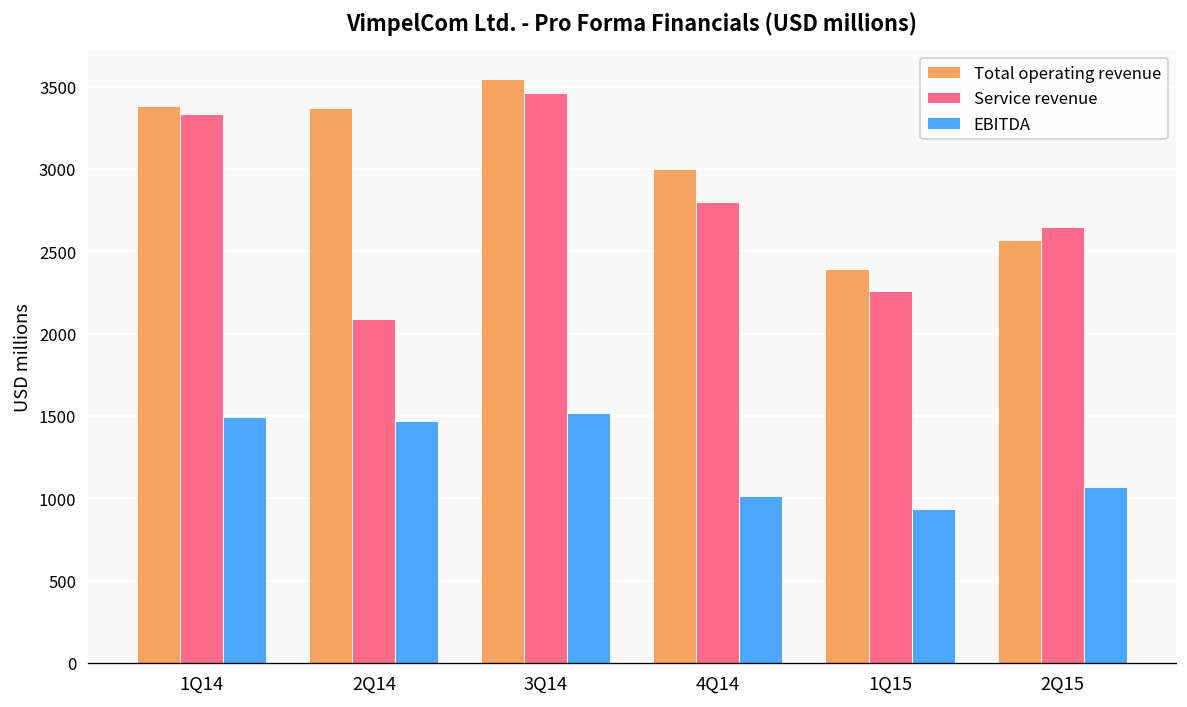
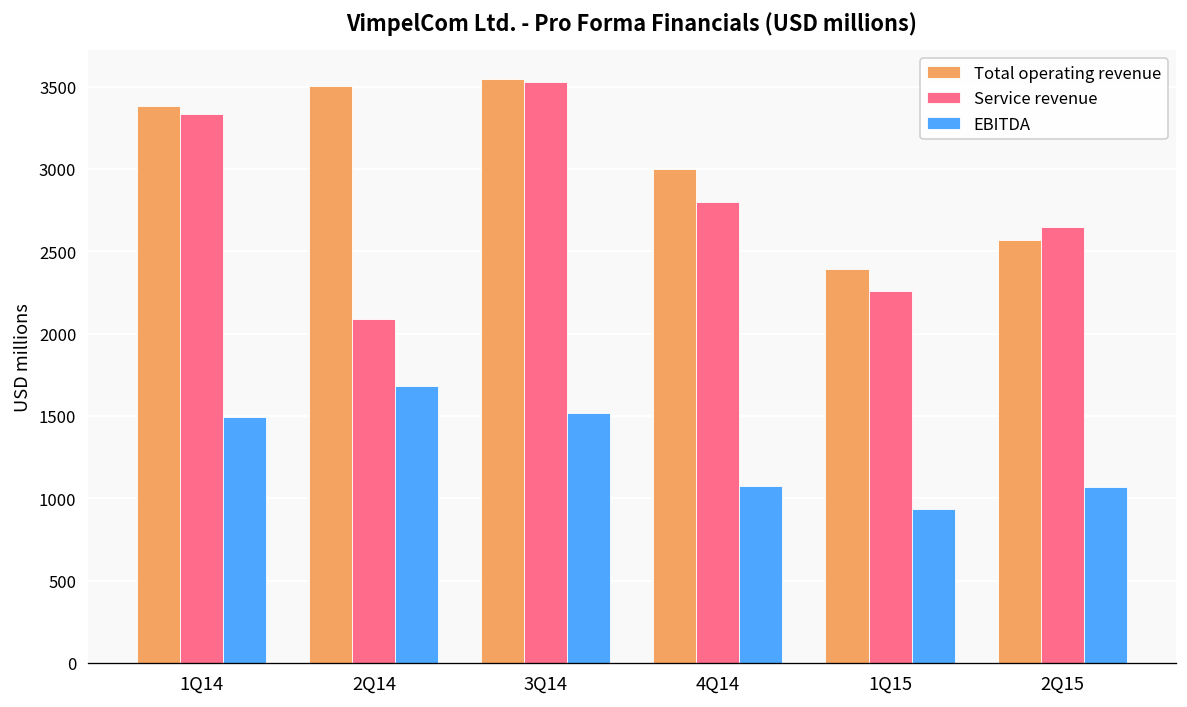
Total operating revenue, 2Q14: 3370 -> 3510
EBITDA, 2Q14: 1470 -> 1680
Service revenue, 3Q14: 3460 -> 3530
EBITDA, 4Q14: 1020 -> 1070
